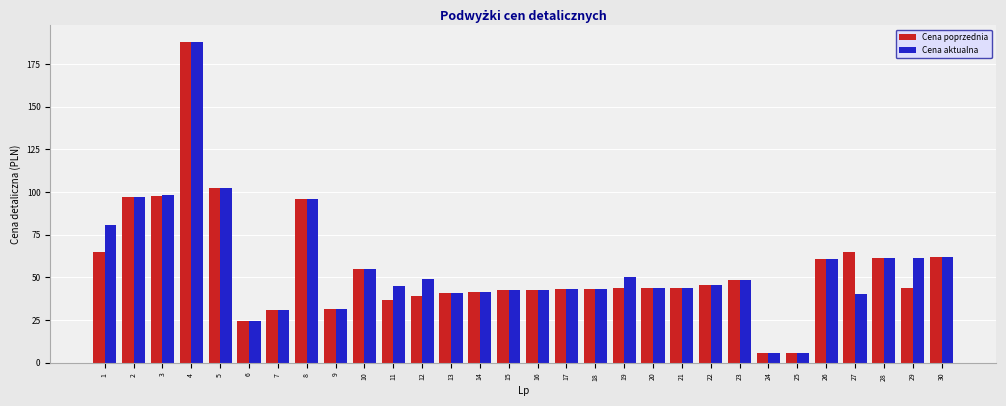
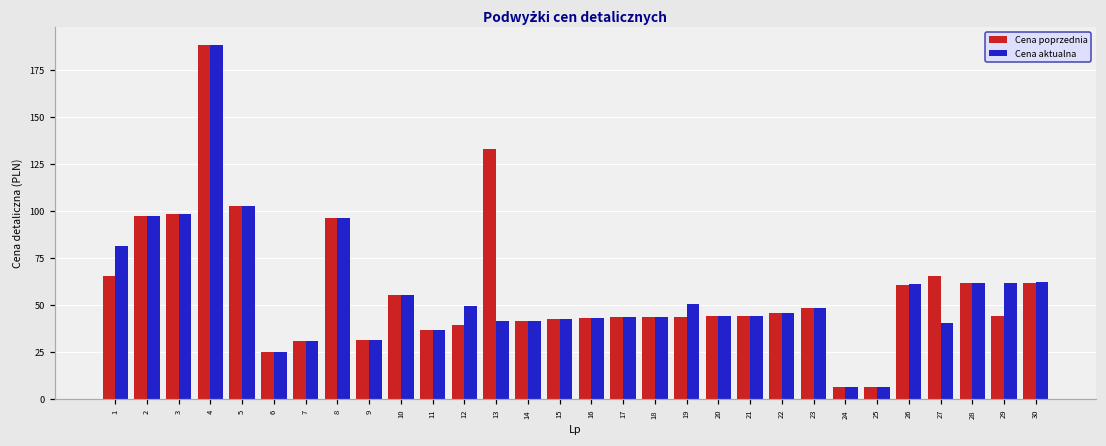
Cena aktualna, 11: 45 -> 37
Cena poprzednia, 13: 41 -> 133
